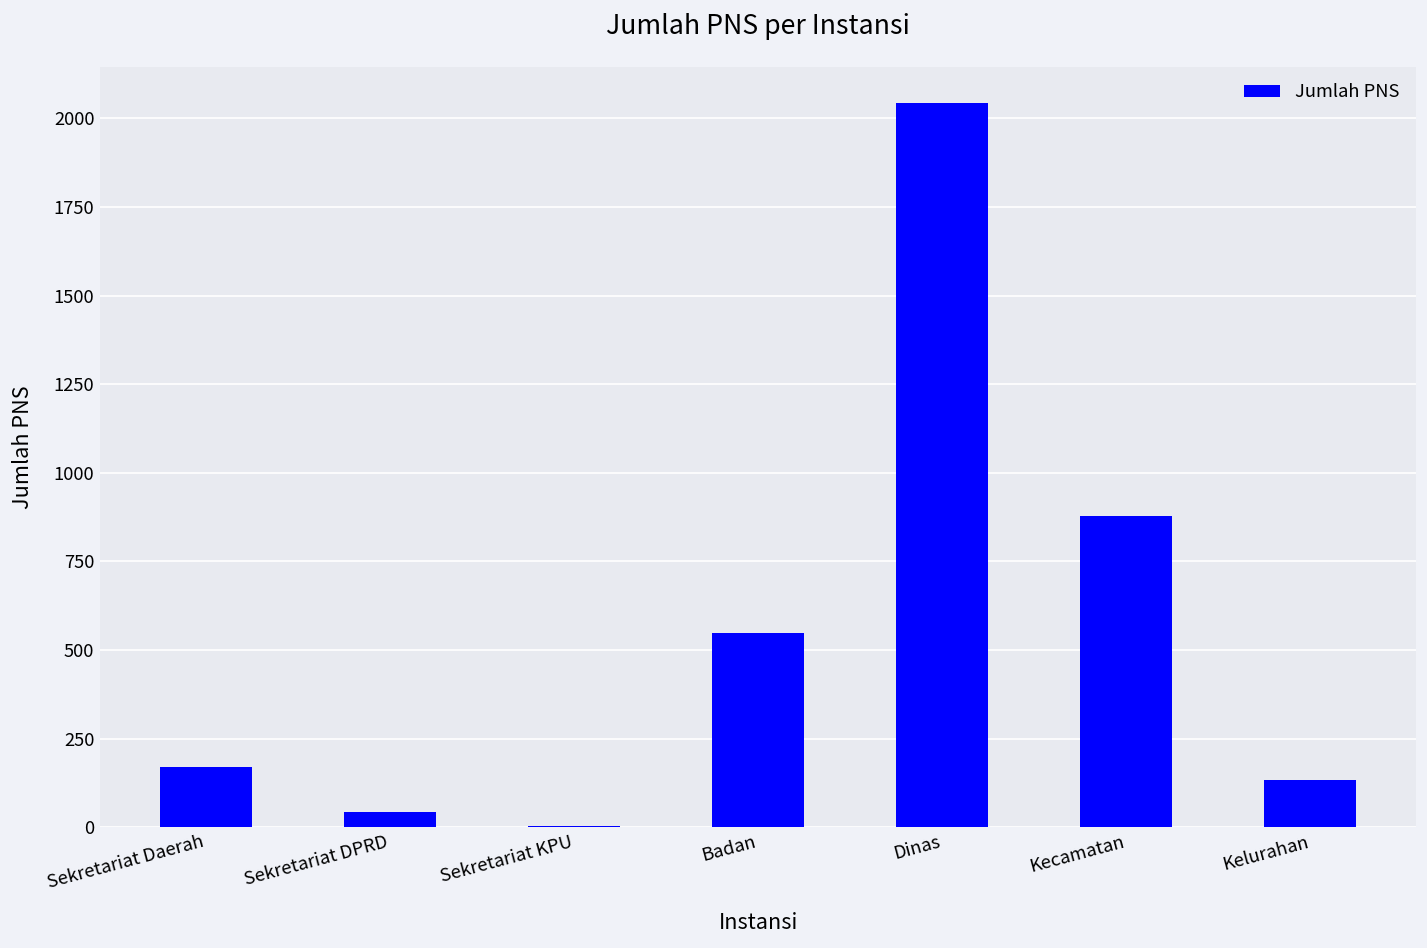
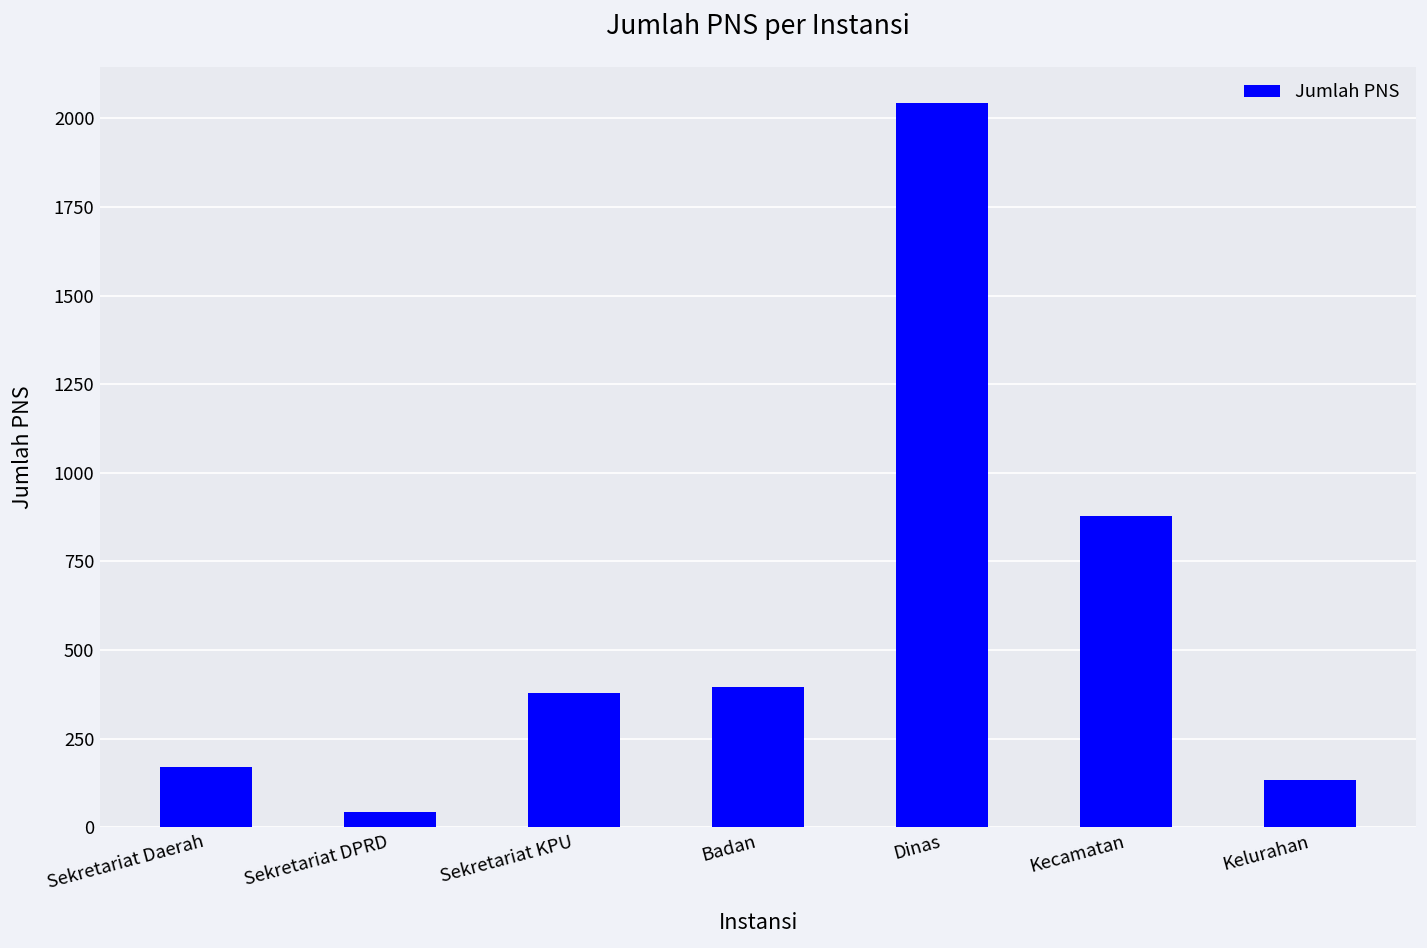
Sekretariat KPU: 0 -> 380
Badan: 550 -> 400
